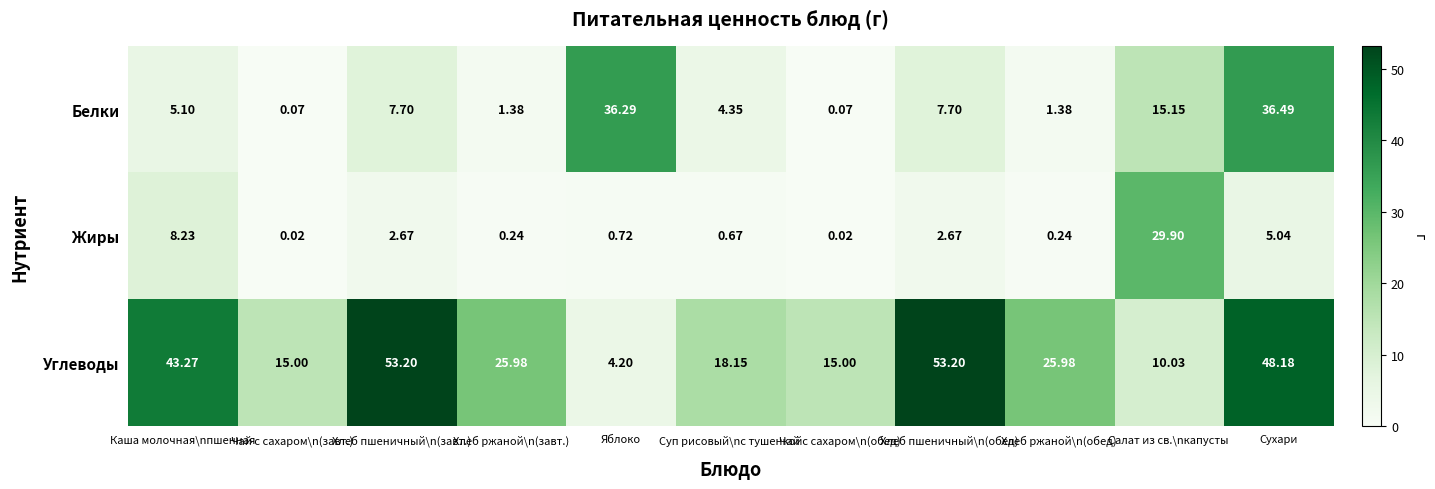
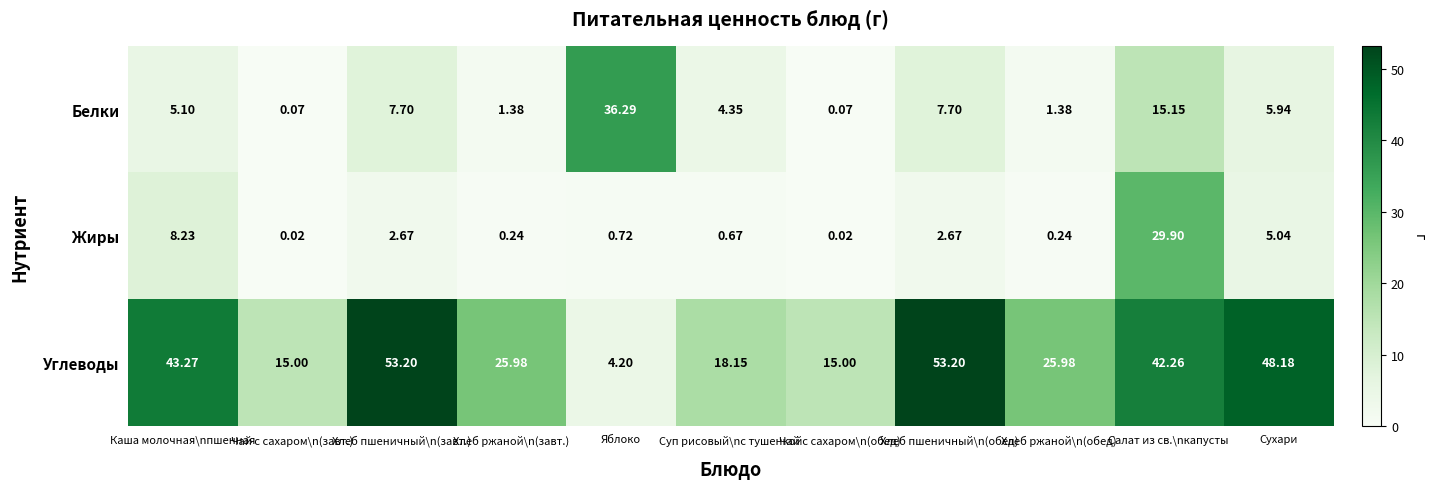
Белки, Сухари: 36.49 -> 5.94
Углеводы, Салат из св.\nкапусты: 10.03 -> 42.26
